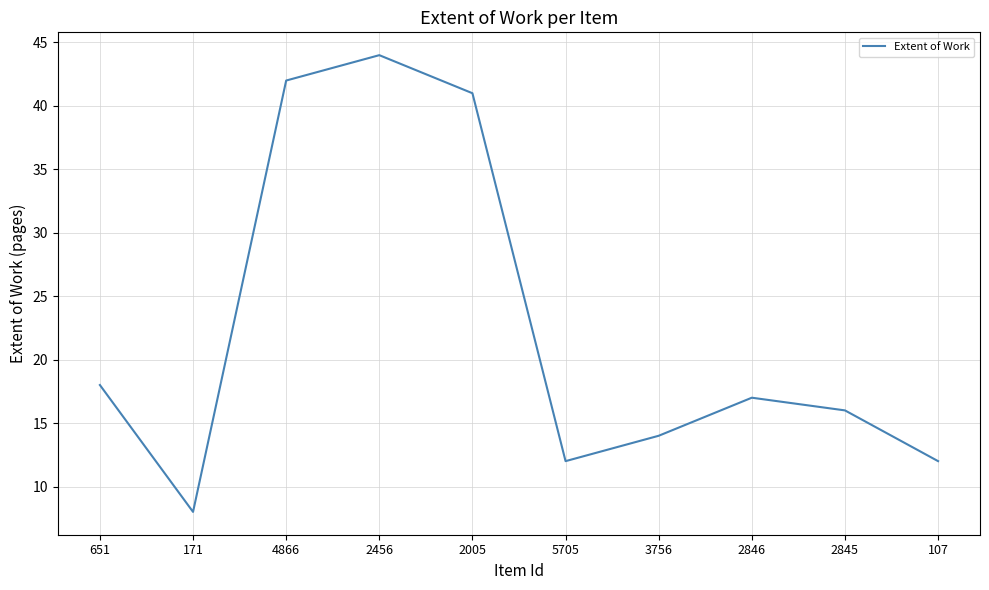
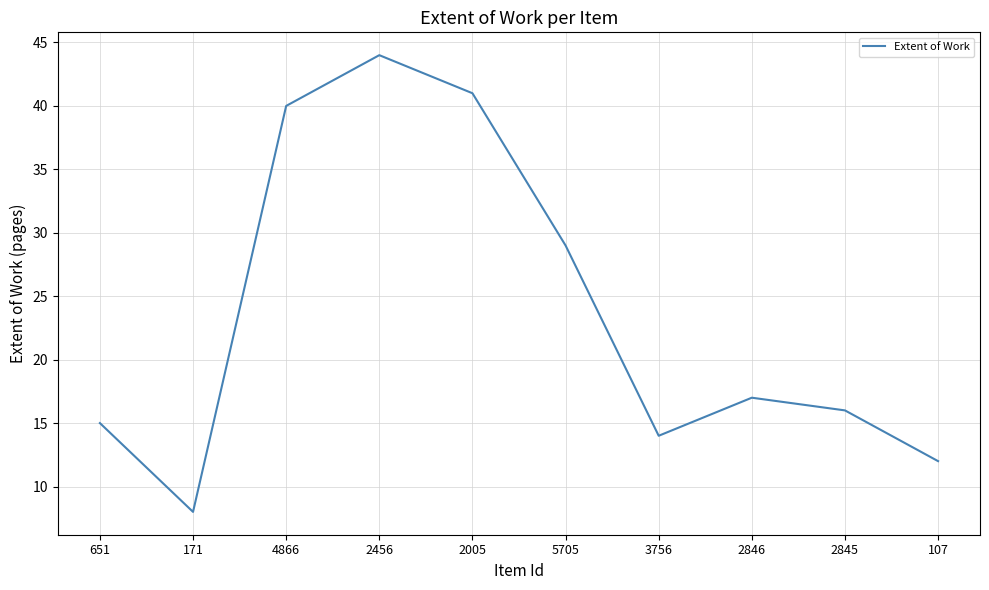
651: 18 -> 15
4866: 42 -> 40
5705: 12 -> 29
